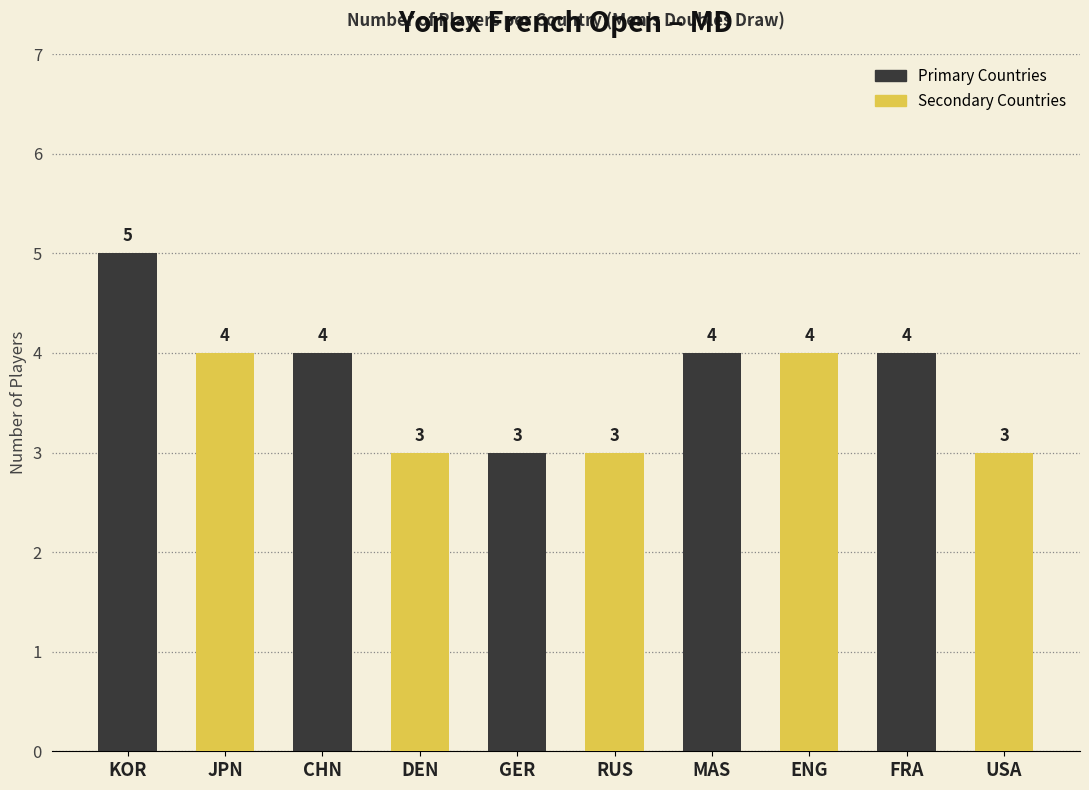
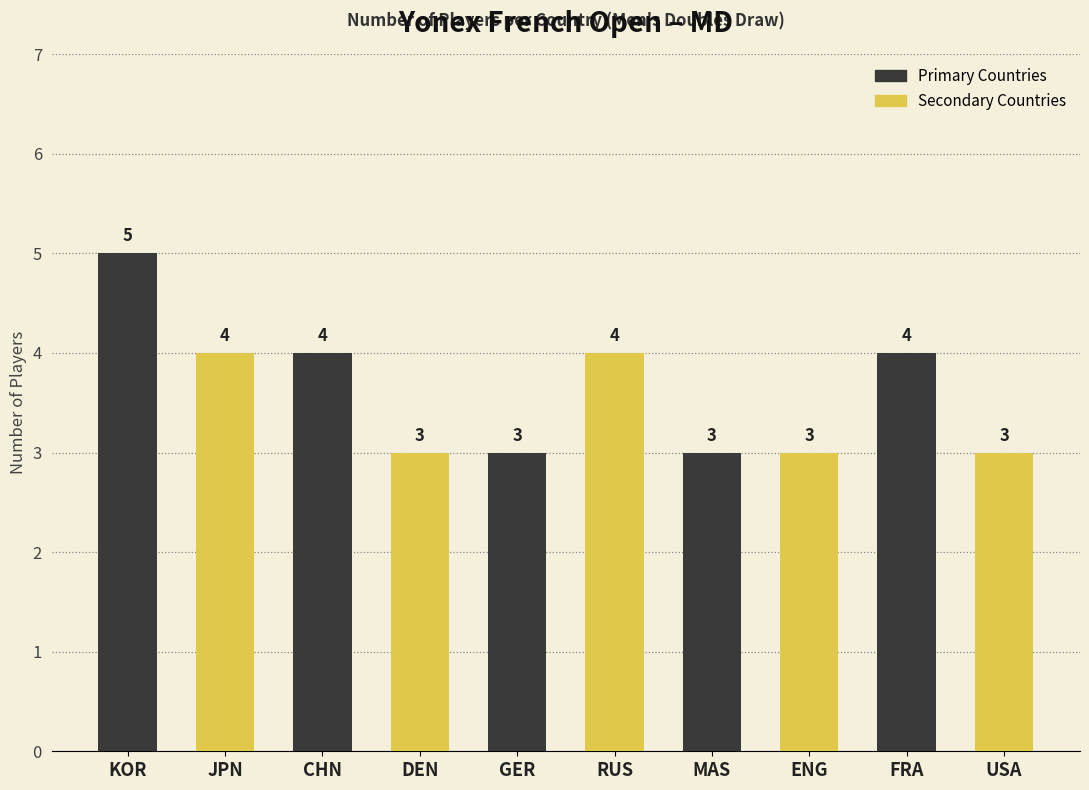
RUS: 3 -> 4
MAS: 4 -> 3
ENG: 4 -> 3
